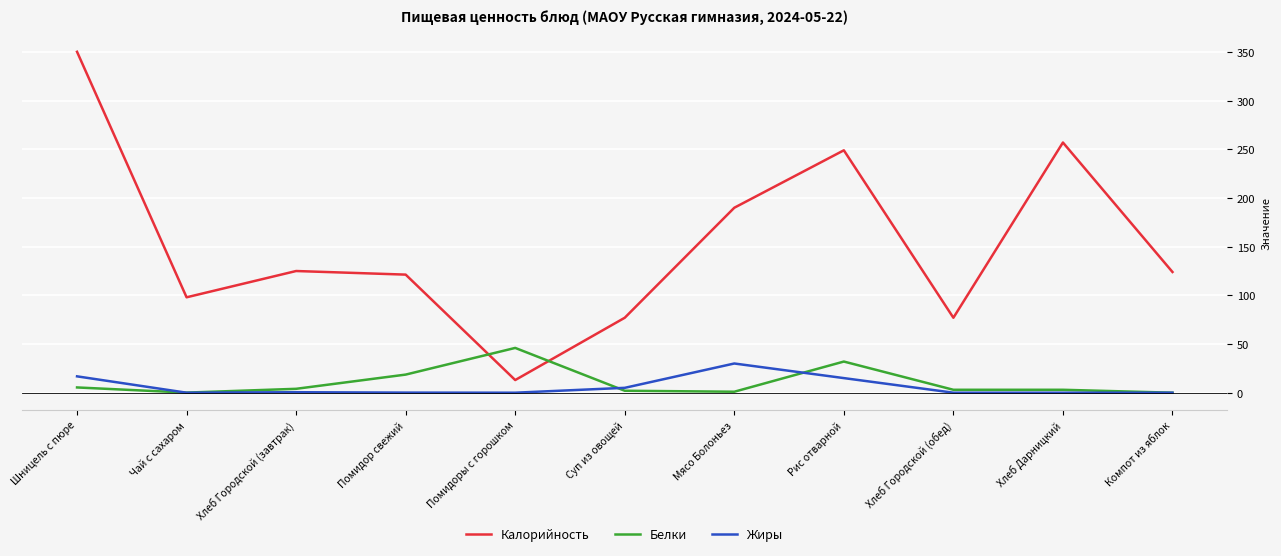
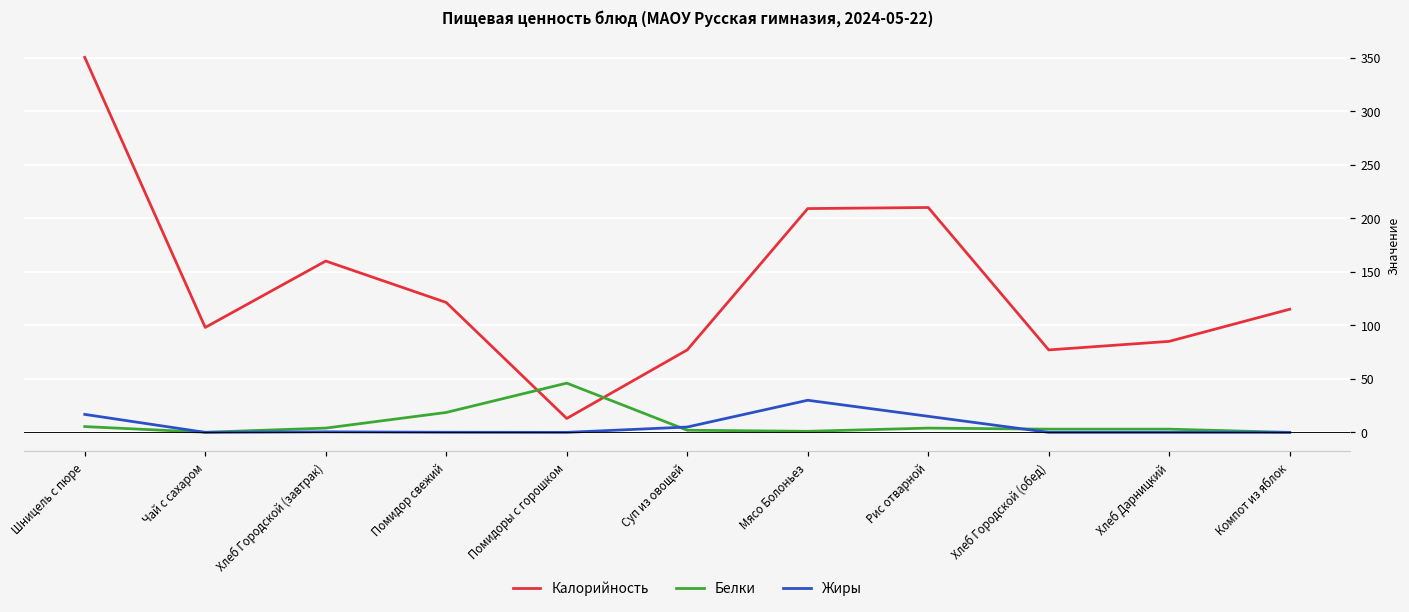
Калорийность, Хлеб Городской (завтрак): 130 -> 160
Калорийность, Мясо Болоньез: 190 -> 210
Калорийность, Рис отварной: 250 -> 210
Белки, Рис отварной: 30 -> 0
Калорийность, Хлеб Дарницкий: 260 -> 90
Калорийность, Компот из яблок: 124 -> 115
